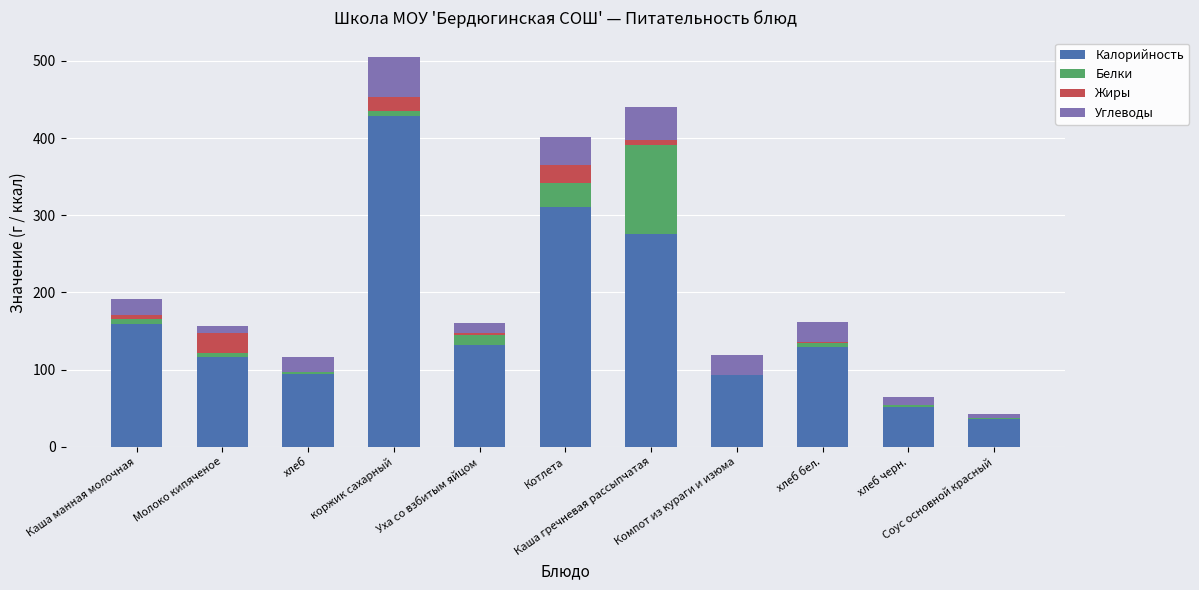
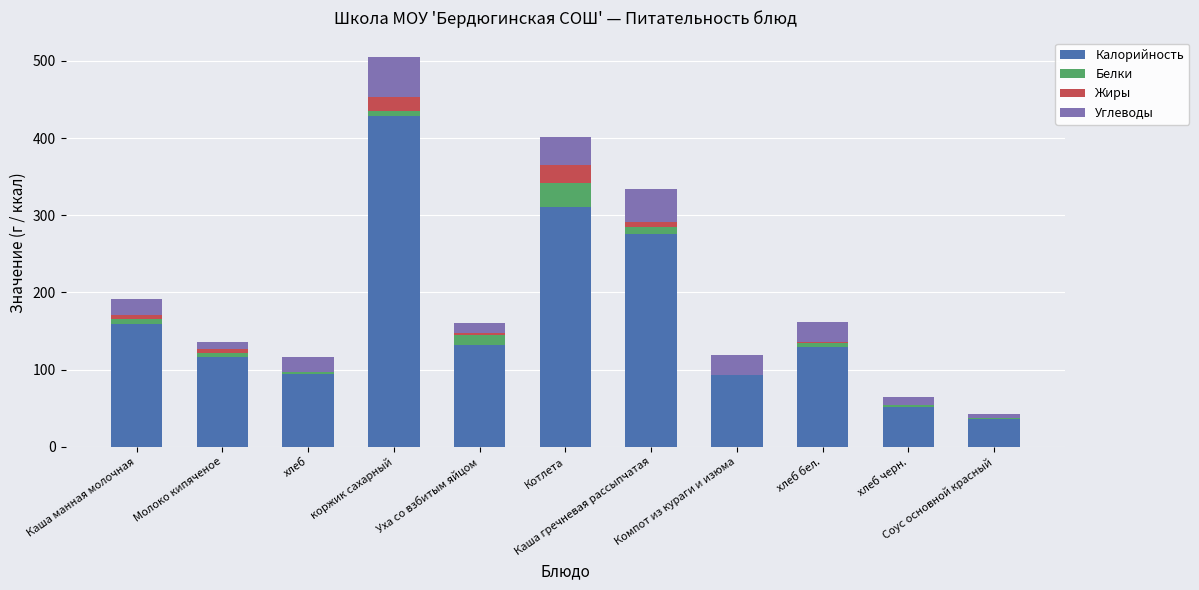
Жиры, Молоко кипяченое: 30 -> 10
Белки, Каша гречневая рассыпчатая: 120 -> 10
